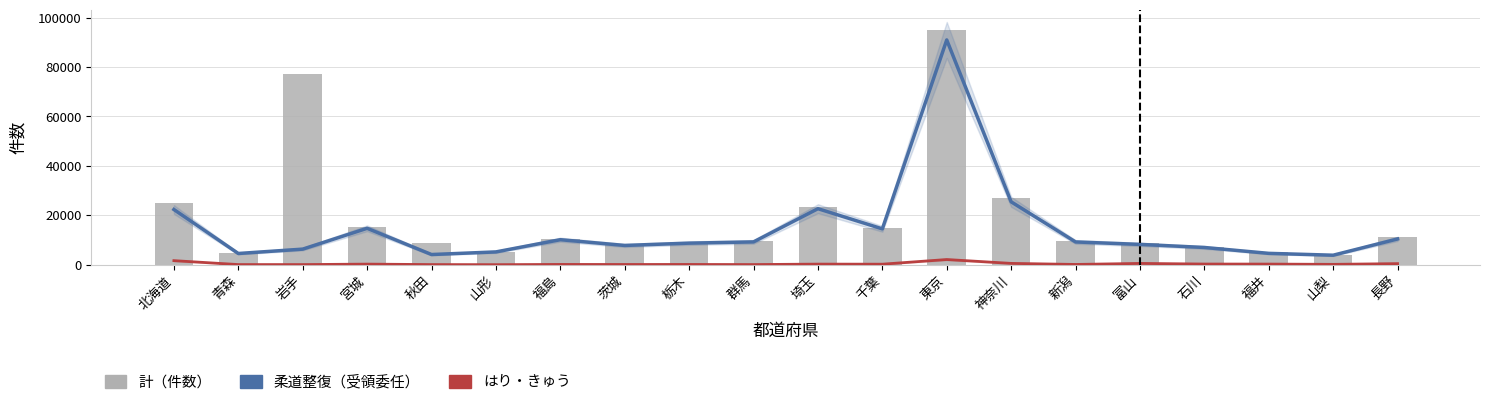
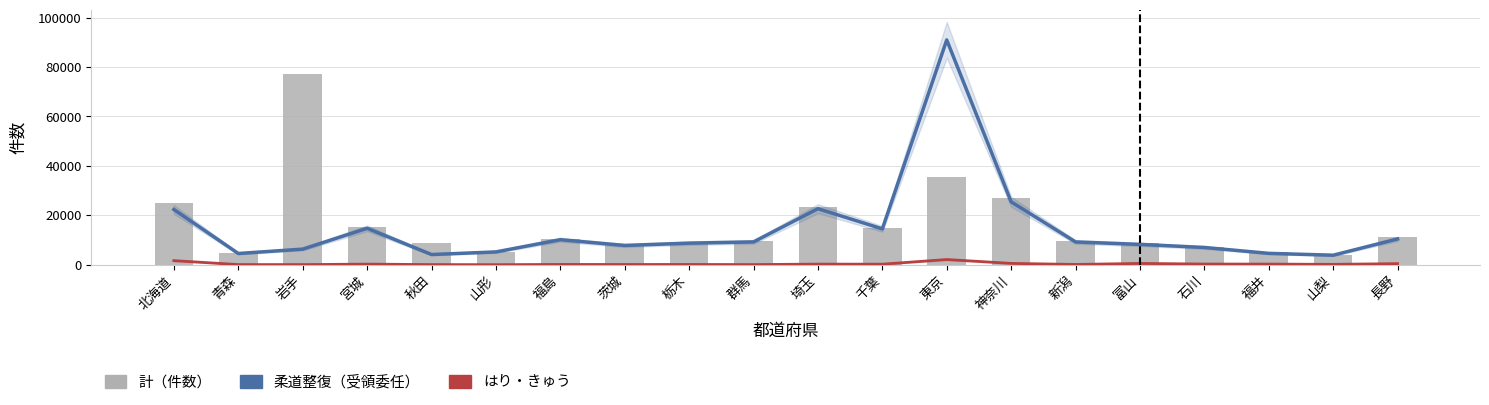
計（件数）, 東京: 95000 -> 35000
